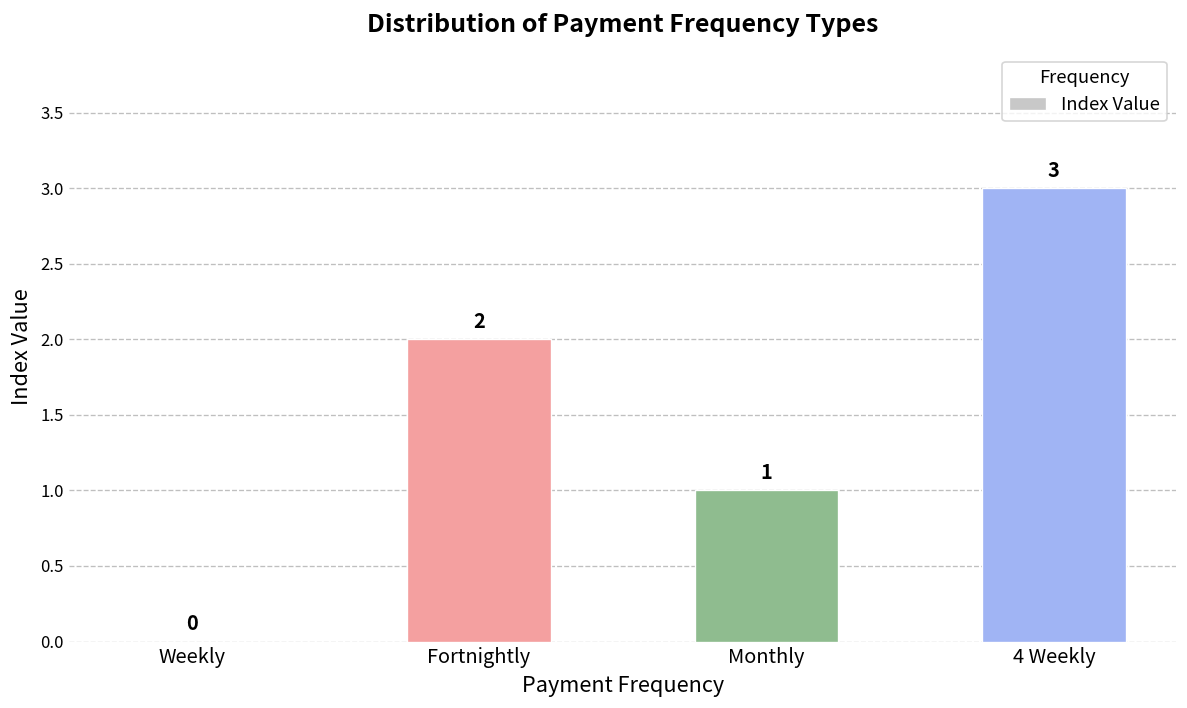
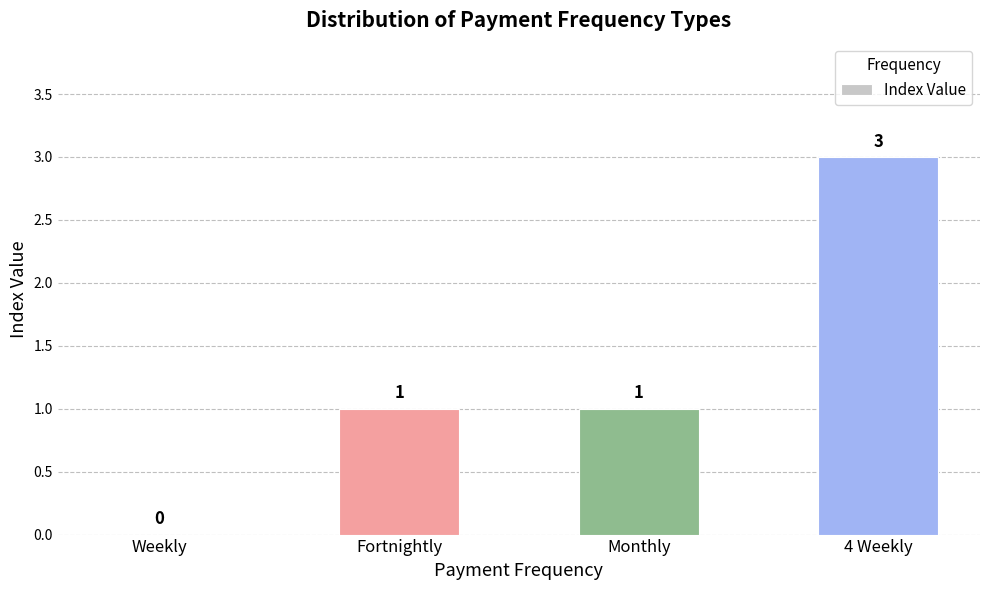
Fortnightly: 2 -> 1
